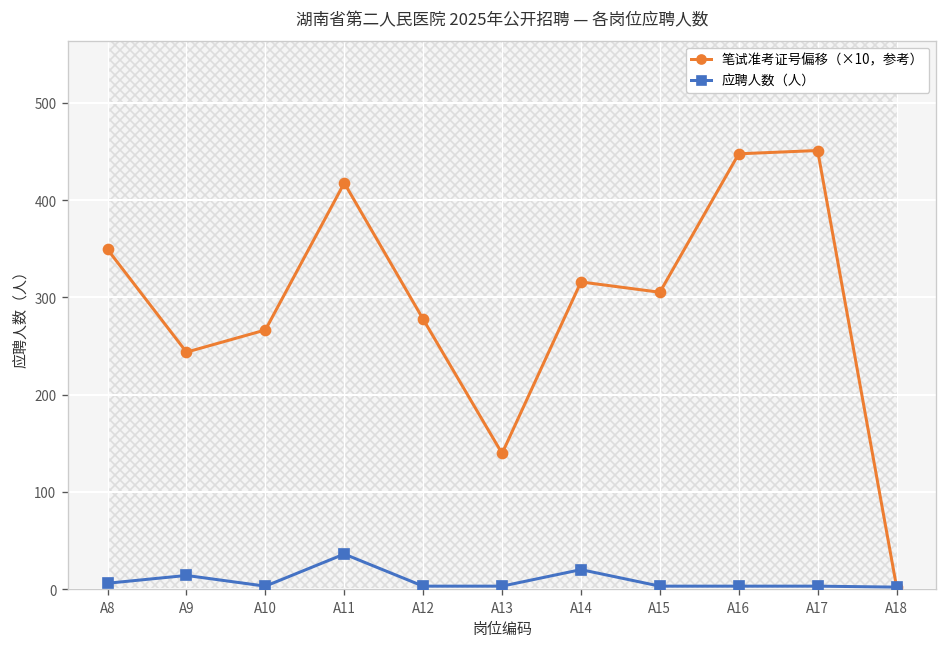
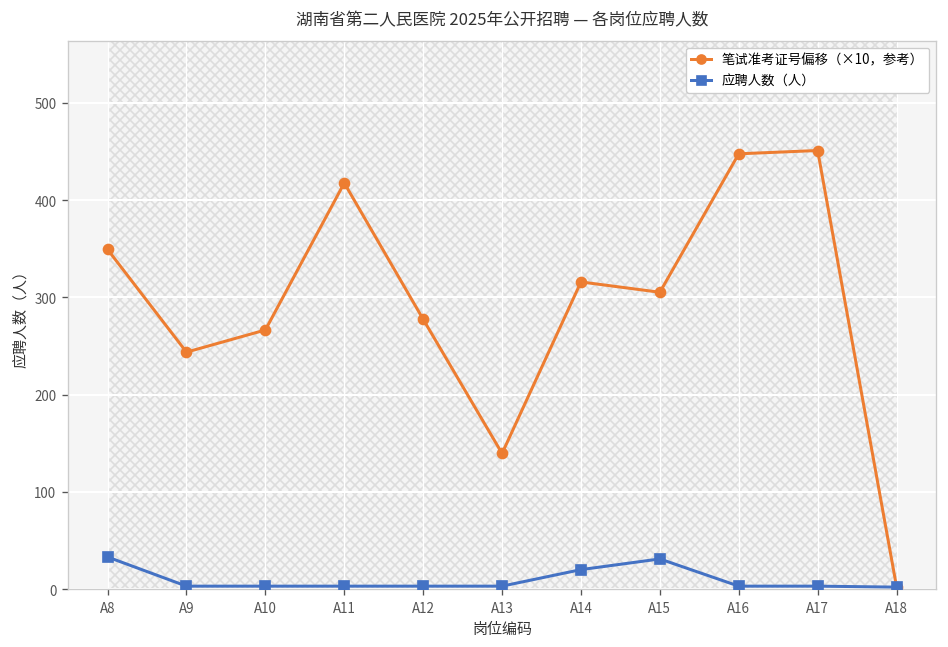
应聘人数（人）, A8: 10 -> 30
应聘人数（人）, A9: 10 -> 0
应聘人数（人）, A11: 40 -> 0
应聘人数（人）, A15: 0 -> 30
